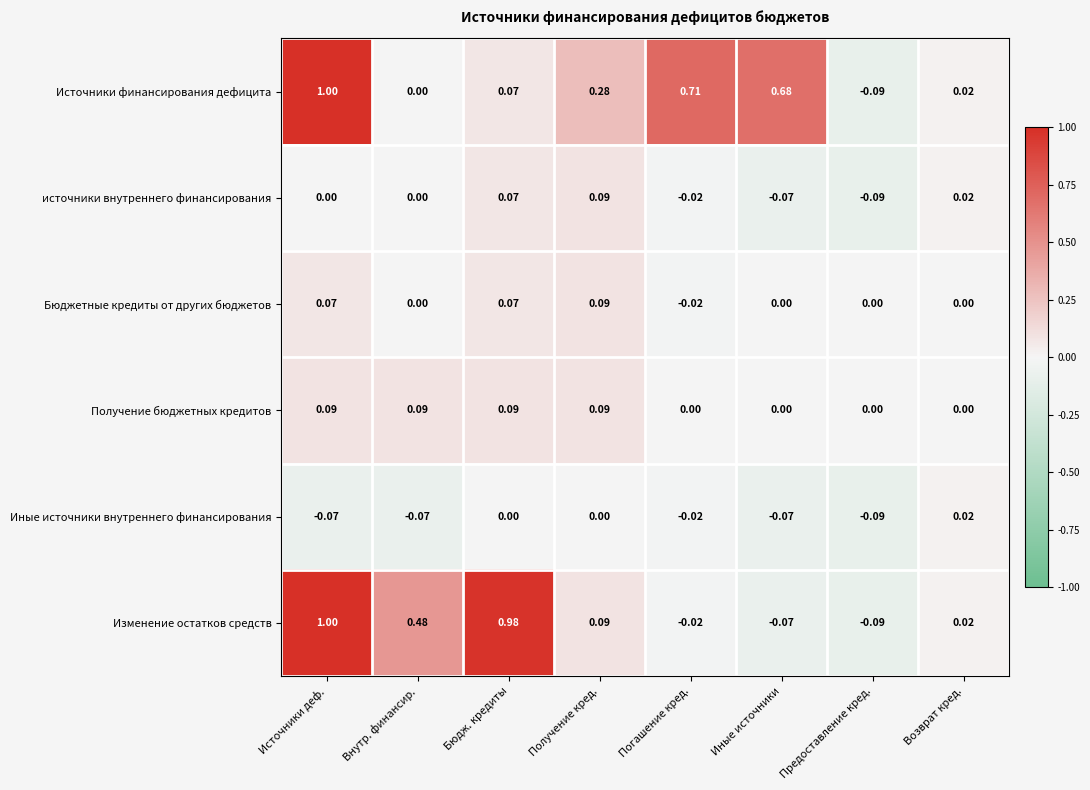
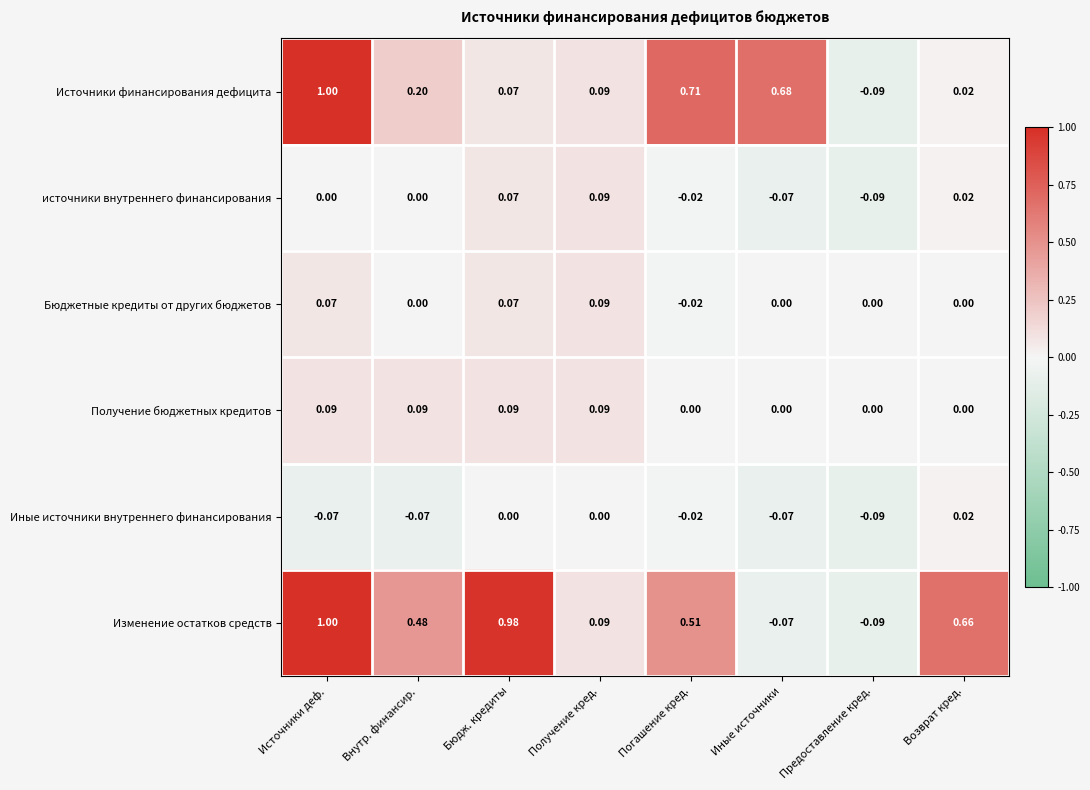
Источники финансирования дефицита, Внутр. финансир.: 0.00 -> 0.20
Источники финансирования дефицита, Получение кред.: 0.28 -> 0.09
Изменение остатков средств, Погашение кред.: -0.02 -> 0.51
Изменение остатков средств, Возврат кред.: 0.02 -> 0.66
